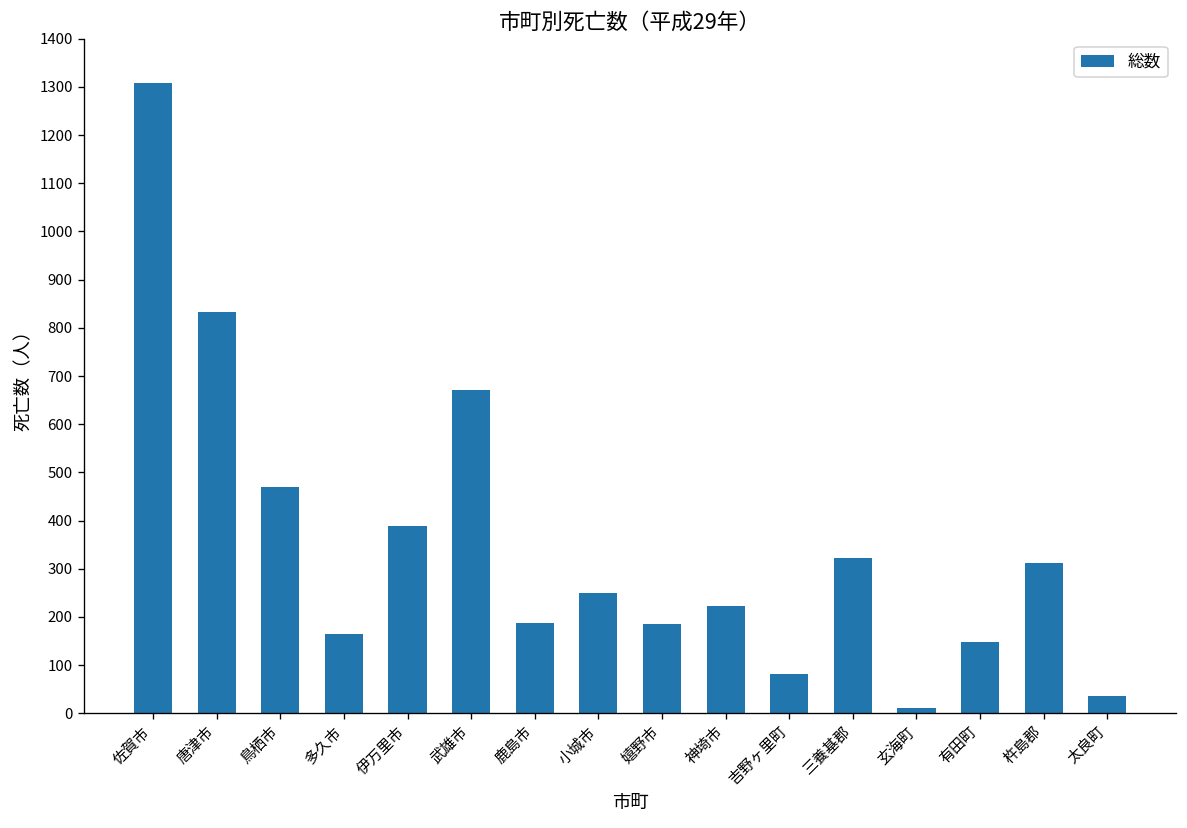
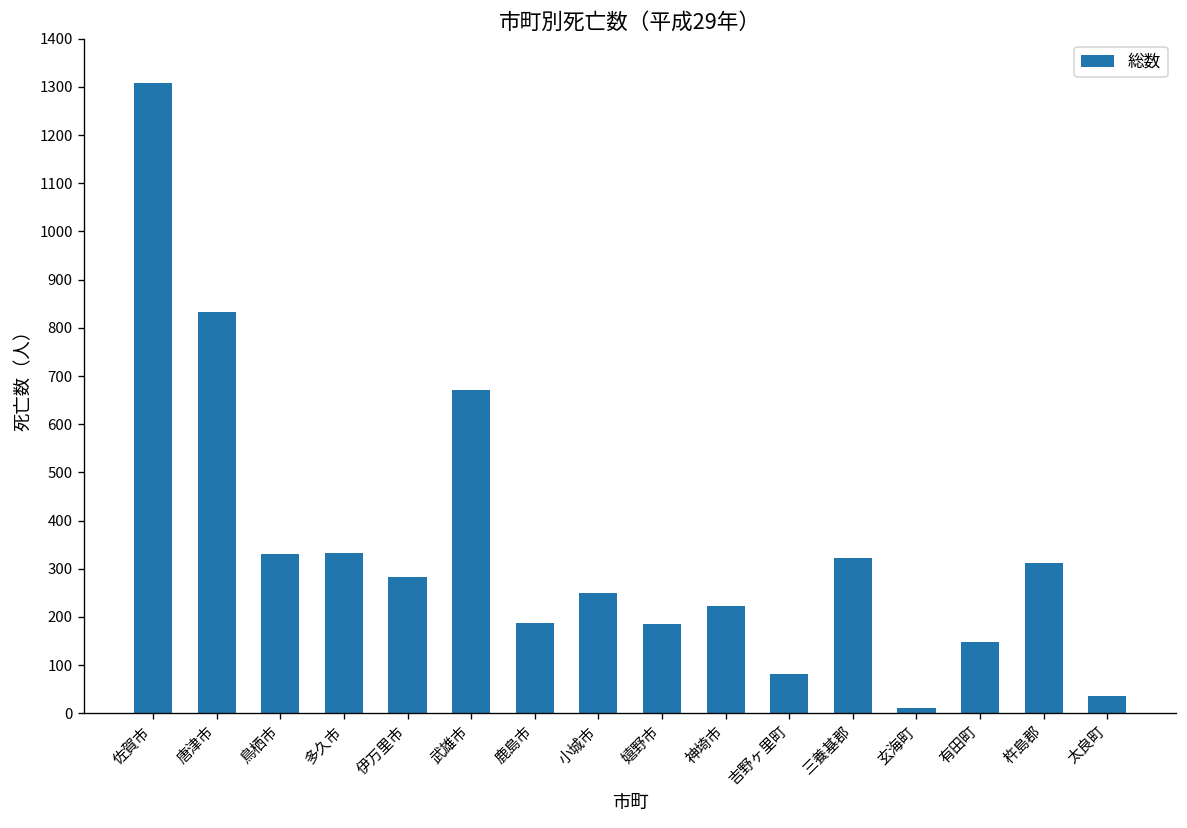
鳥栖市: 470 -> 330
多久市: 160 -> 330
伊万里市: 390 -> 280
